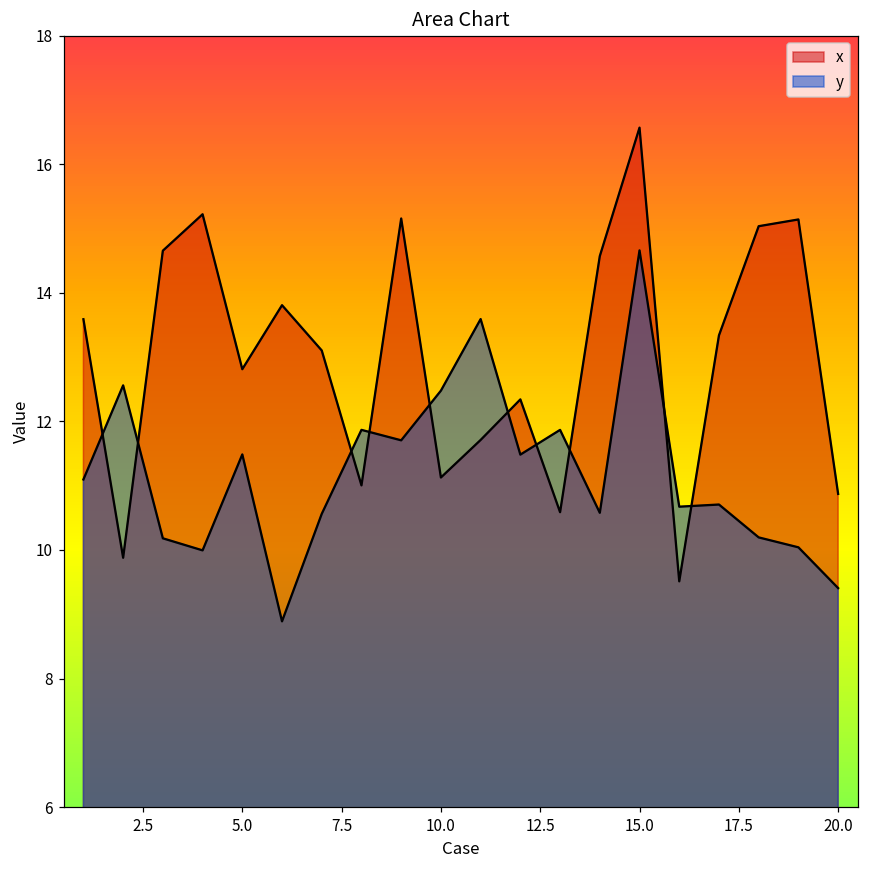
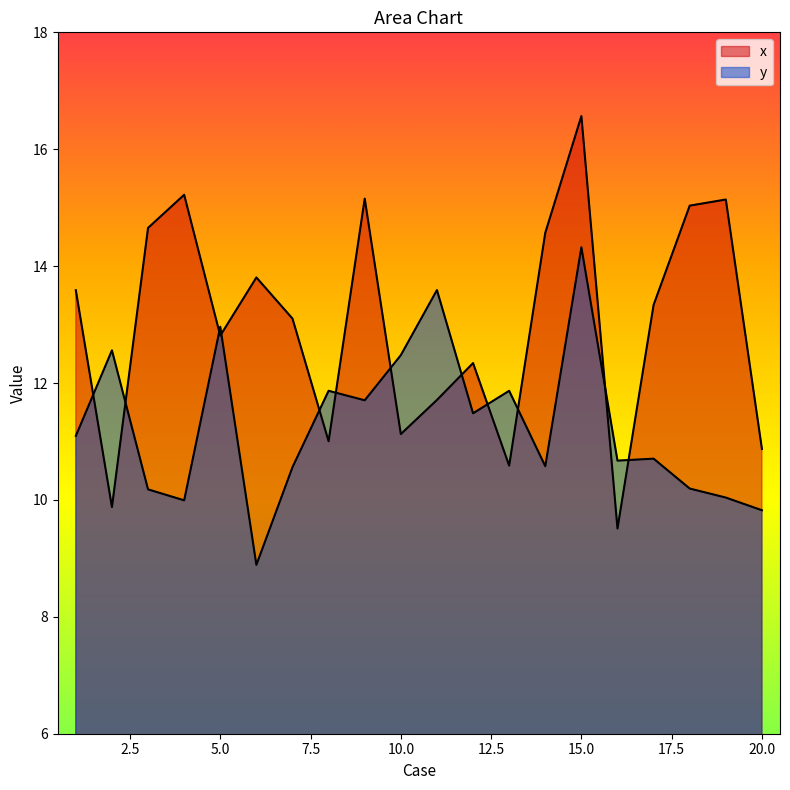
y, 5.0: 11.5 -> 13.0
y, 15.0: 14.7 -> 14.3
y, 20.0: 9.4 -> 9.8
